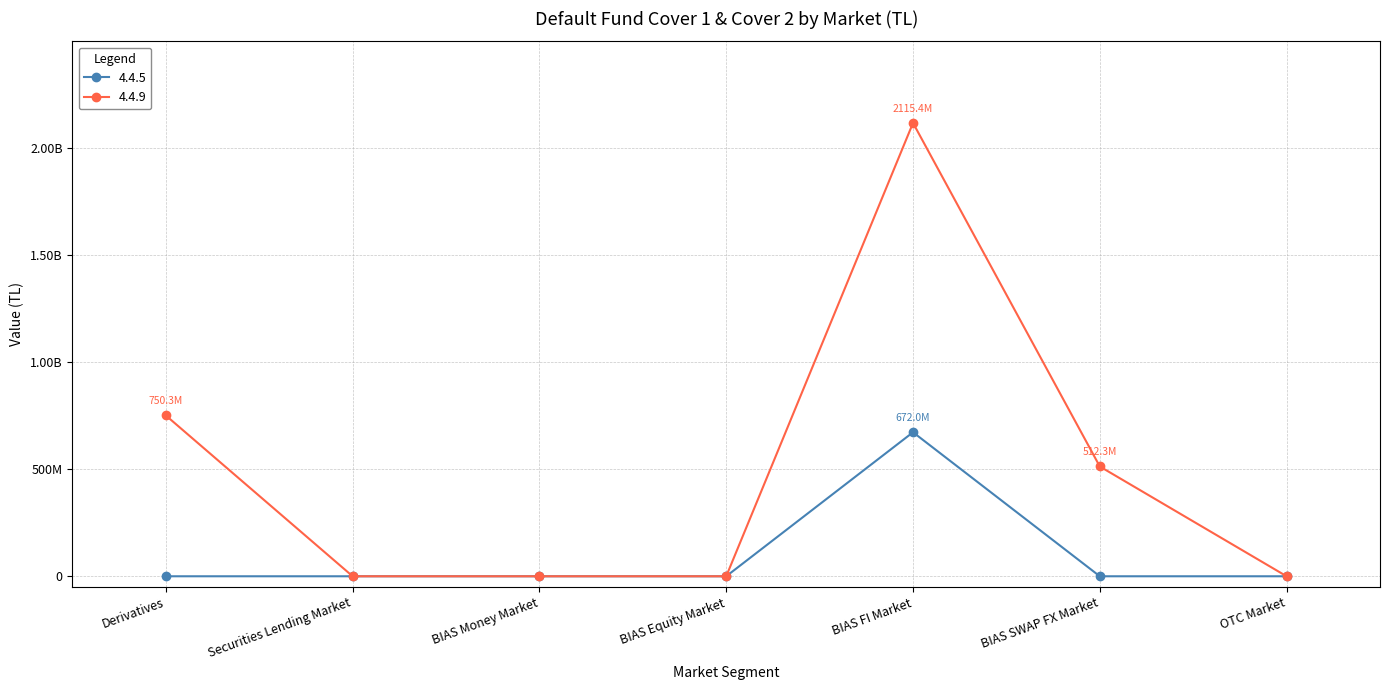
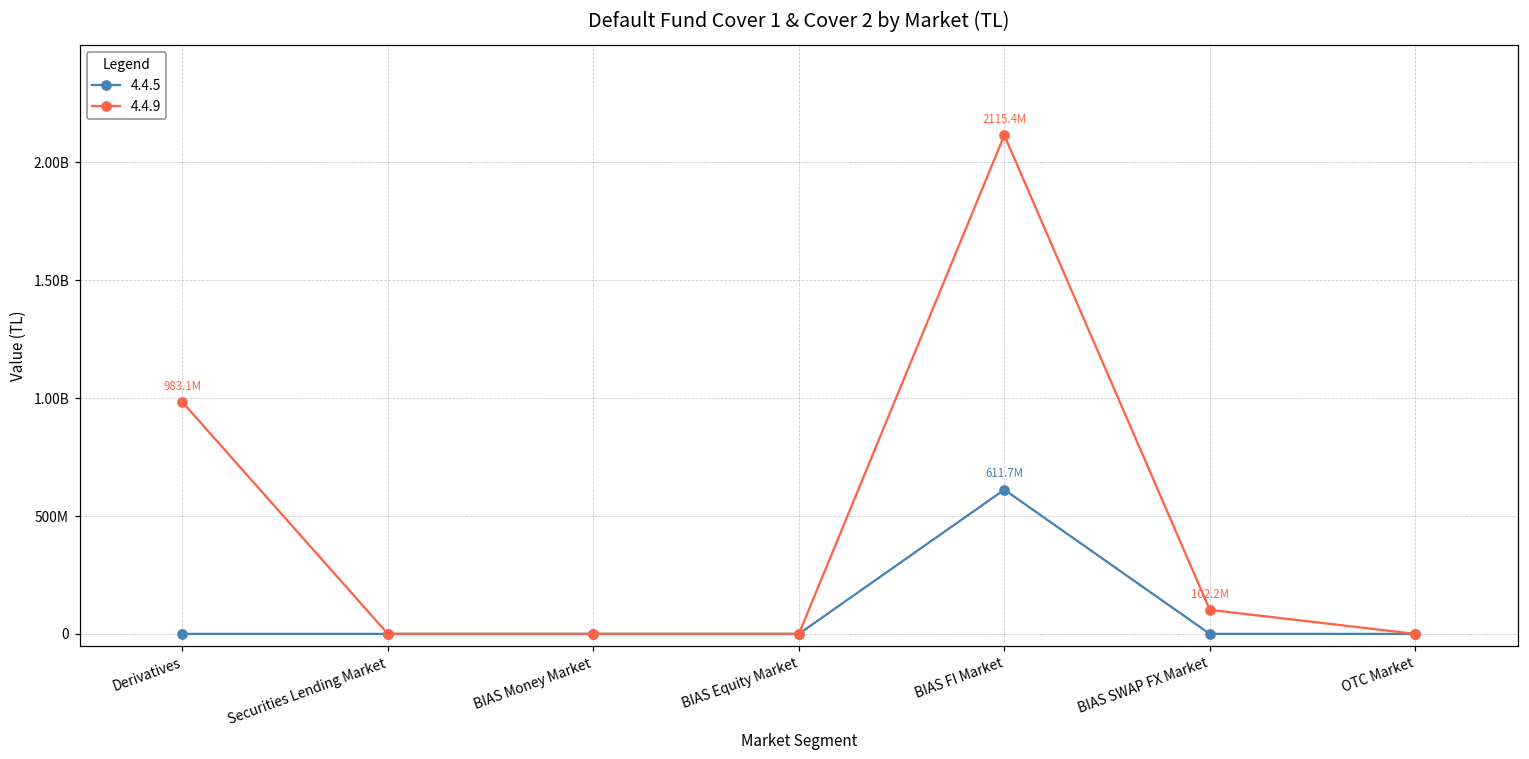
4.4.9, Derivatives: 750.3M -> 983.1M
4.4.5, BIAS FI Market: 672.0M -> 611.7M
4.4.9, BIAS SWAP FX Market: 512.3M -> 102.2M
